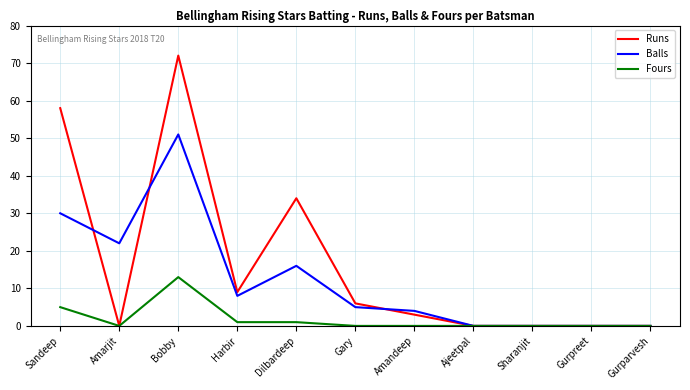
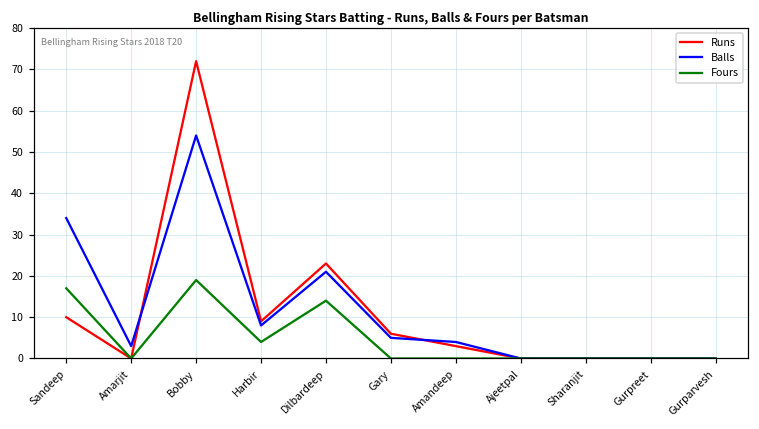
Runs, Sandeep: 58 -> 10
Balls, Sandeep: 30 -> 34
Fours, Sandeep: 5 -> 17
Balls, Amarjit: 22 -> 3
Balls, Bobby: 51 -> 54
Fours, Bobby: 13 -> 19
Fours, Harbir: 1 -> 4
Runs, Dilbardeep: 34 -> 23
Balls, Dilbardeep: 16 -> 21
Fours, Dilbardeep: 1 -> 14
